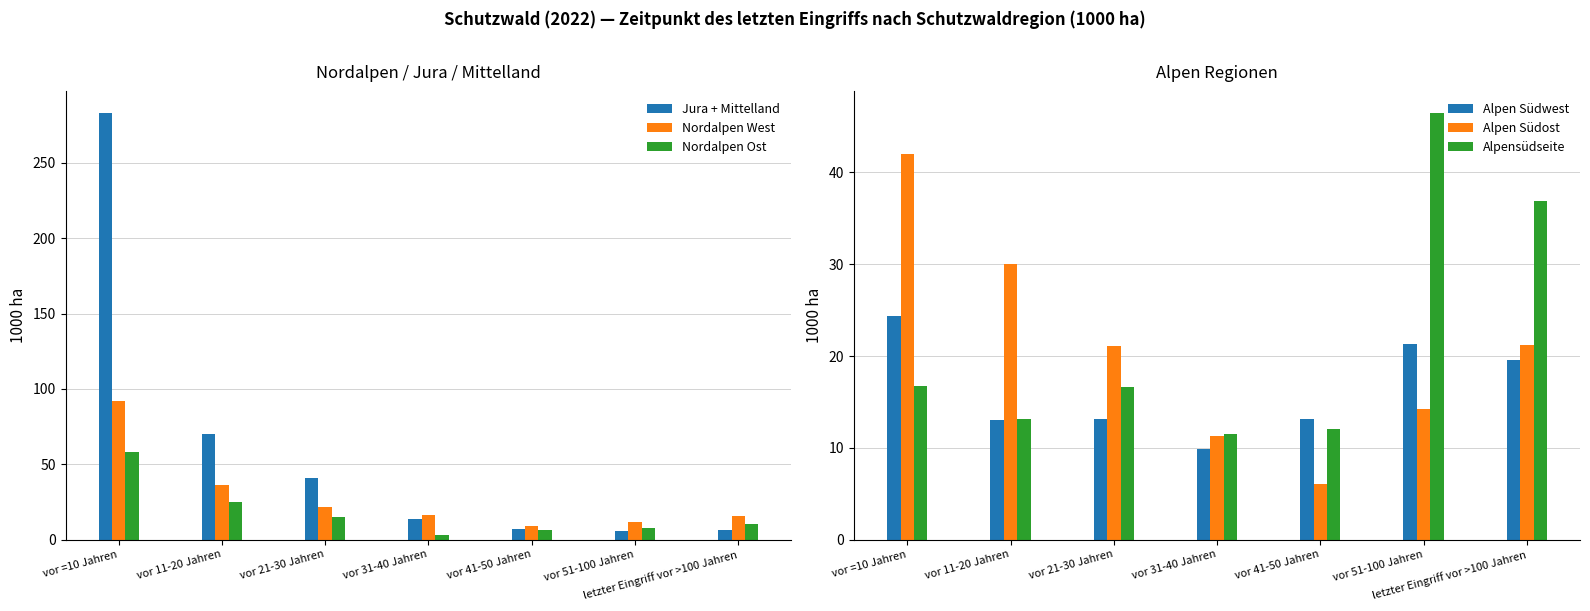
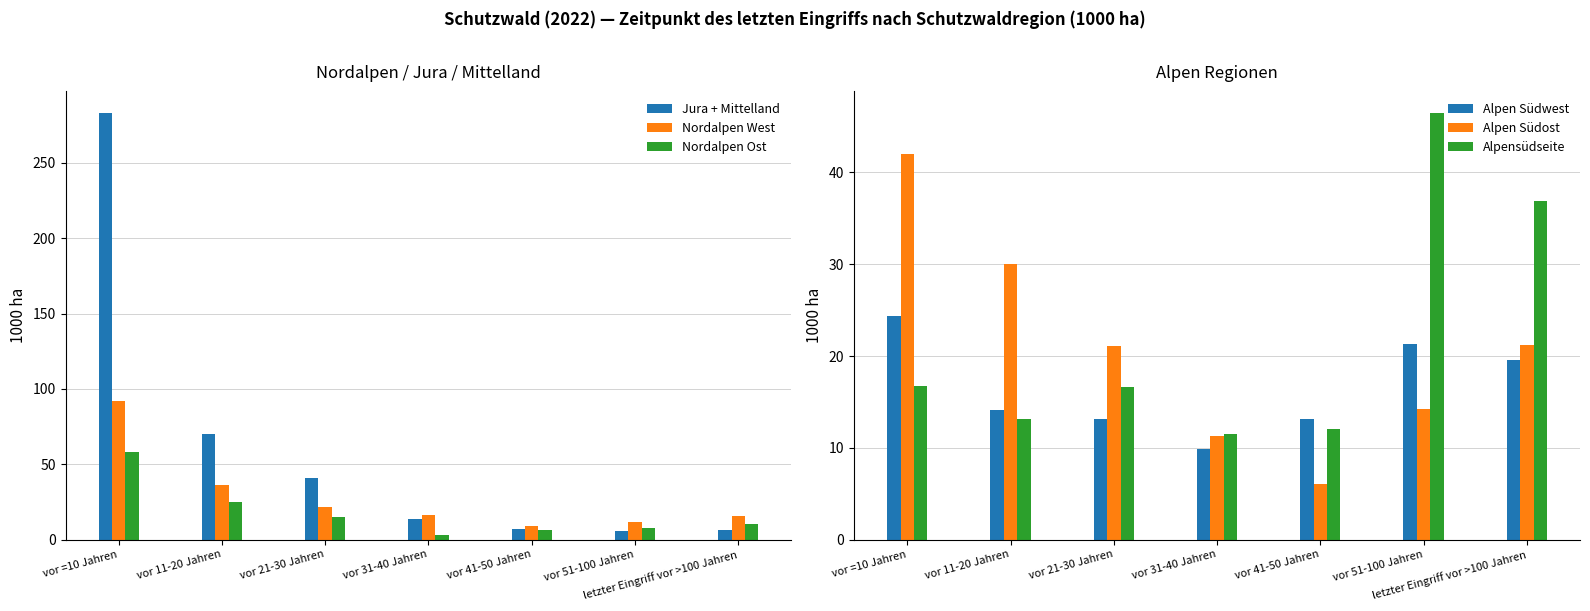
Alpen Regionen, Alpen Südwest, vor 11-20 Jahren: 13 -> 14
